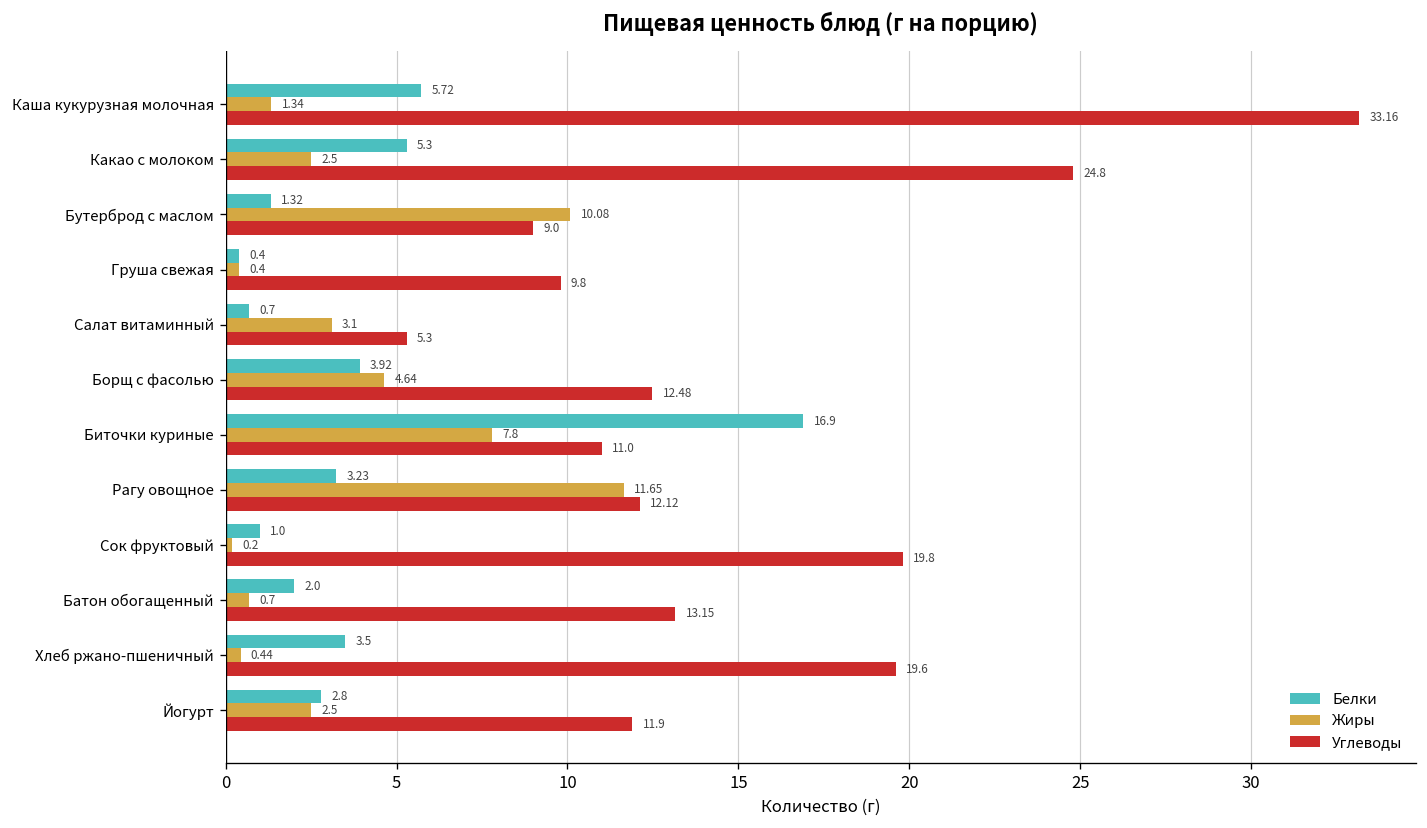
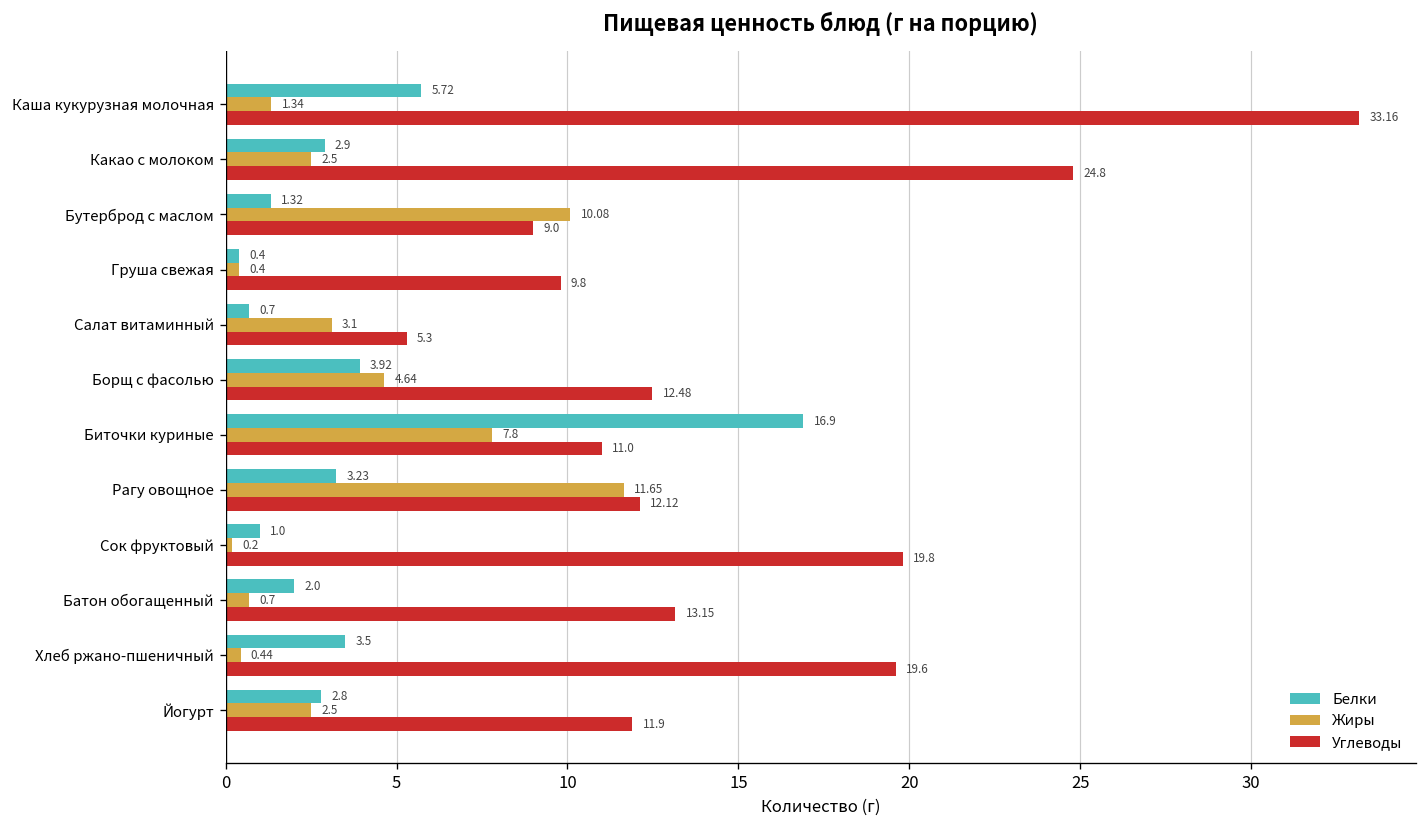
Белки, Какао с молоком: 5.3 -> 2.9
